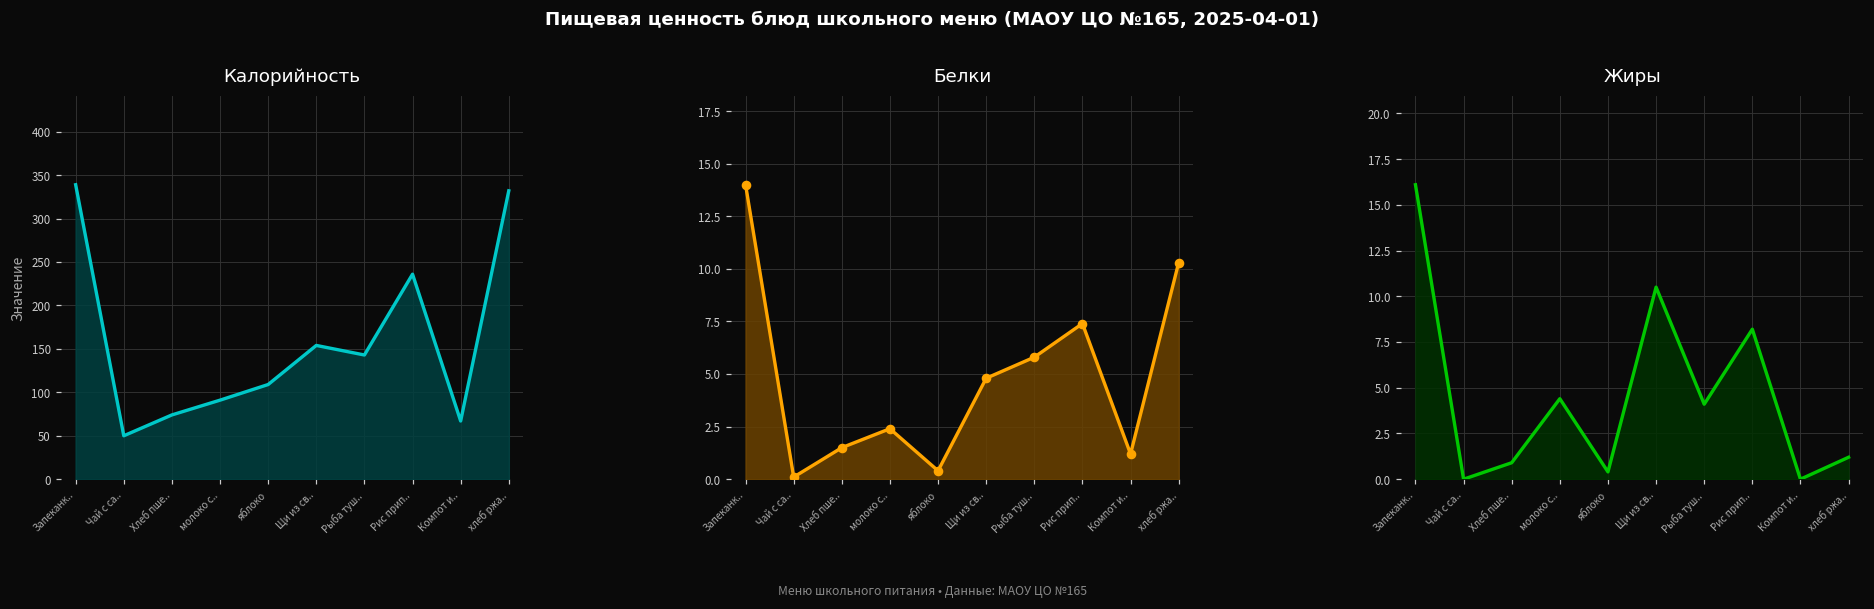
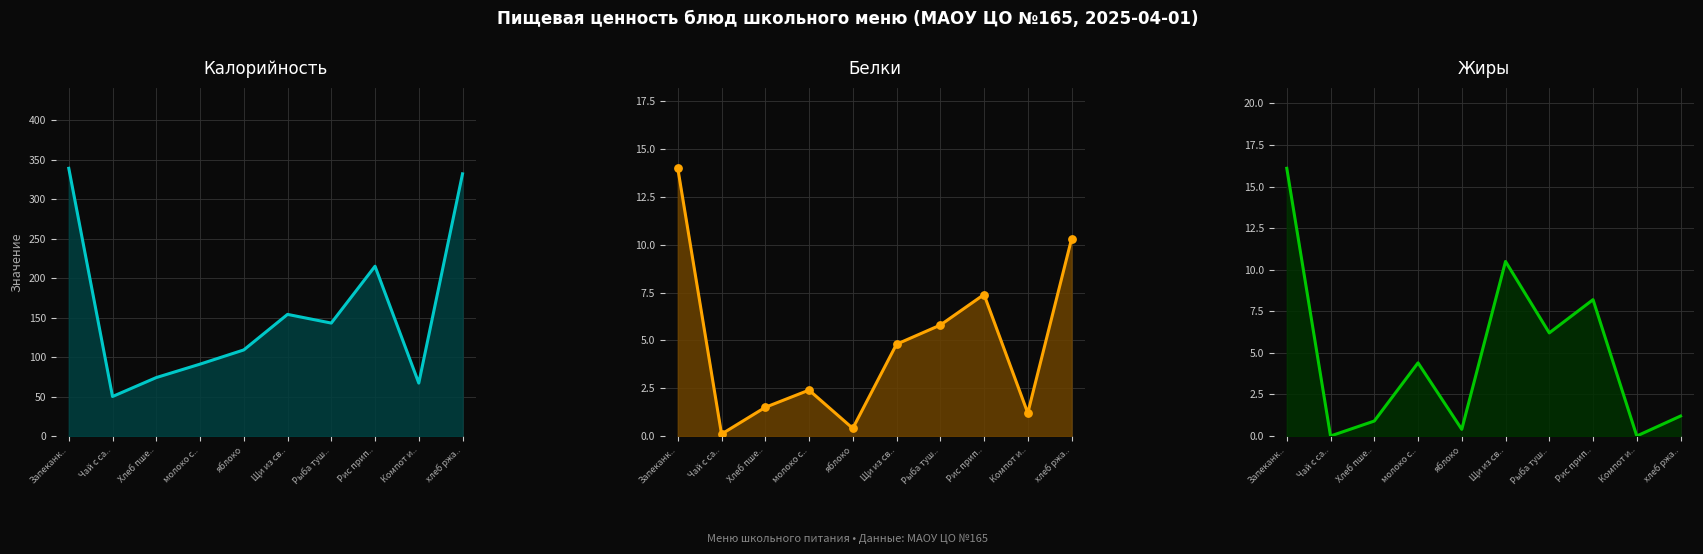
Калорийность, Рис прип..: 240 -> 220
Жиры, Рыба туш..: 4.1 -> 6.2
